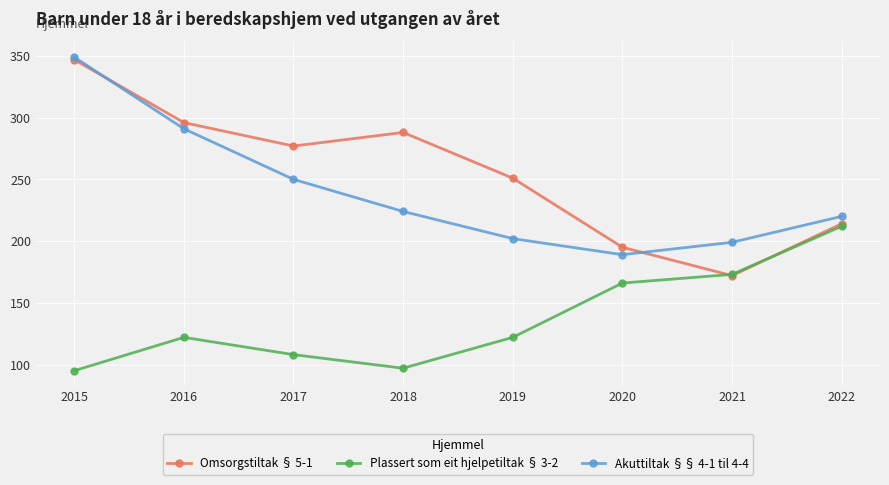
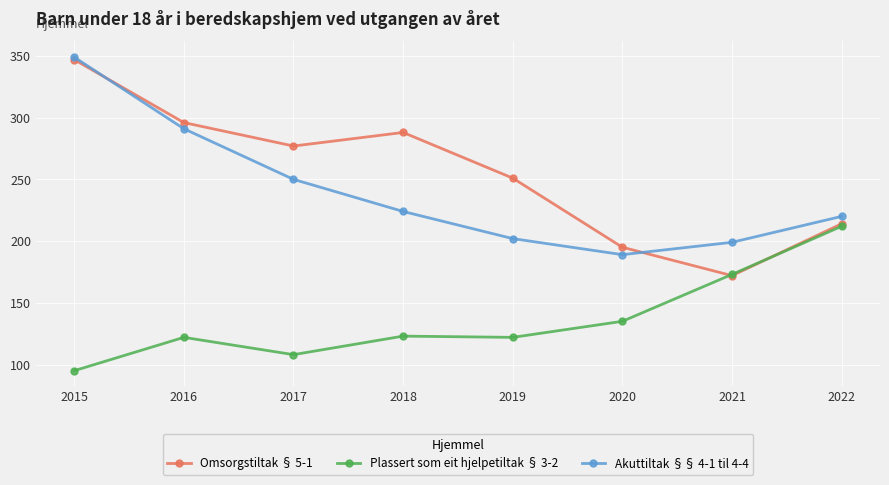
Plassert som eit hjelpetiltak § 3-2, 2018: 97 -> 123
Plassert som eit hjelpetiltak § 3-2, 2020: 166 -> 135
